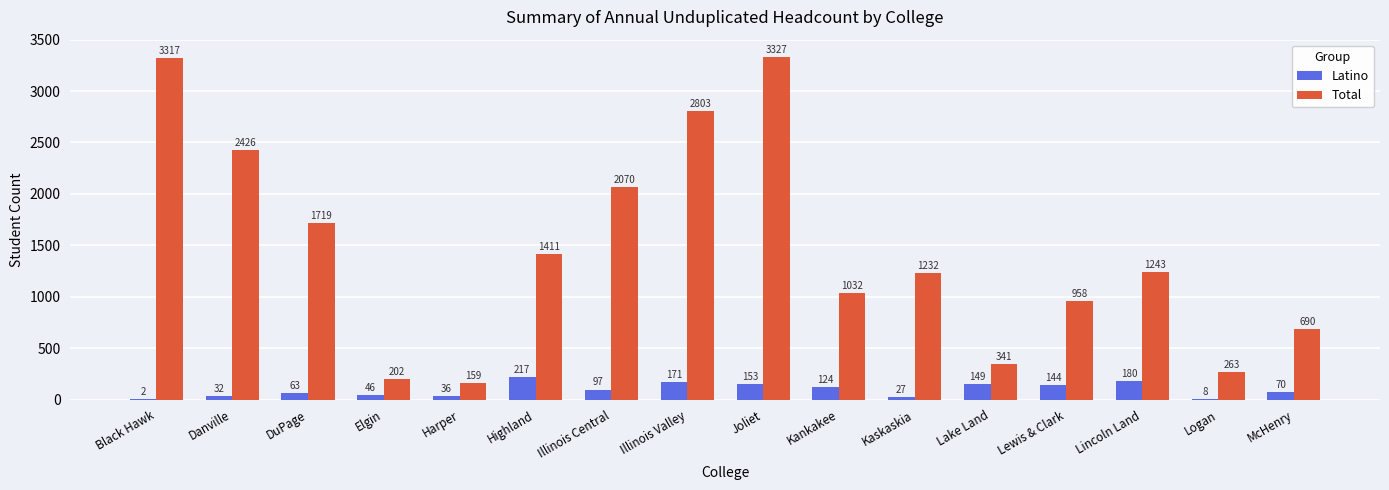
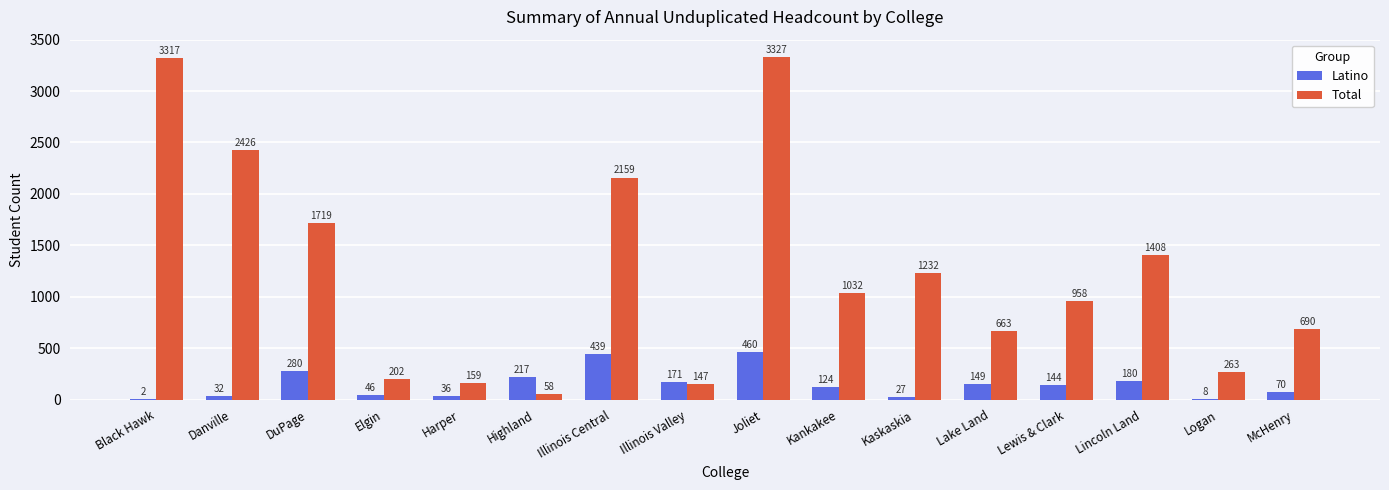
Latino, DuPage: 63 -> 280
Total, Highland: 1411 -> 58
Latino, Illinois Central: 97 -> 439
Total, Illinois Central: 2070 -> 2159
Total, Illinois Valley: 2803 -> 147
Latino, Joliet: 153 -> 460
Total, Lake Land: 341 -> 663
Total, Lincoln Land: 1243 -> 1408
